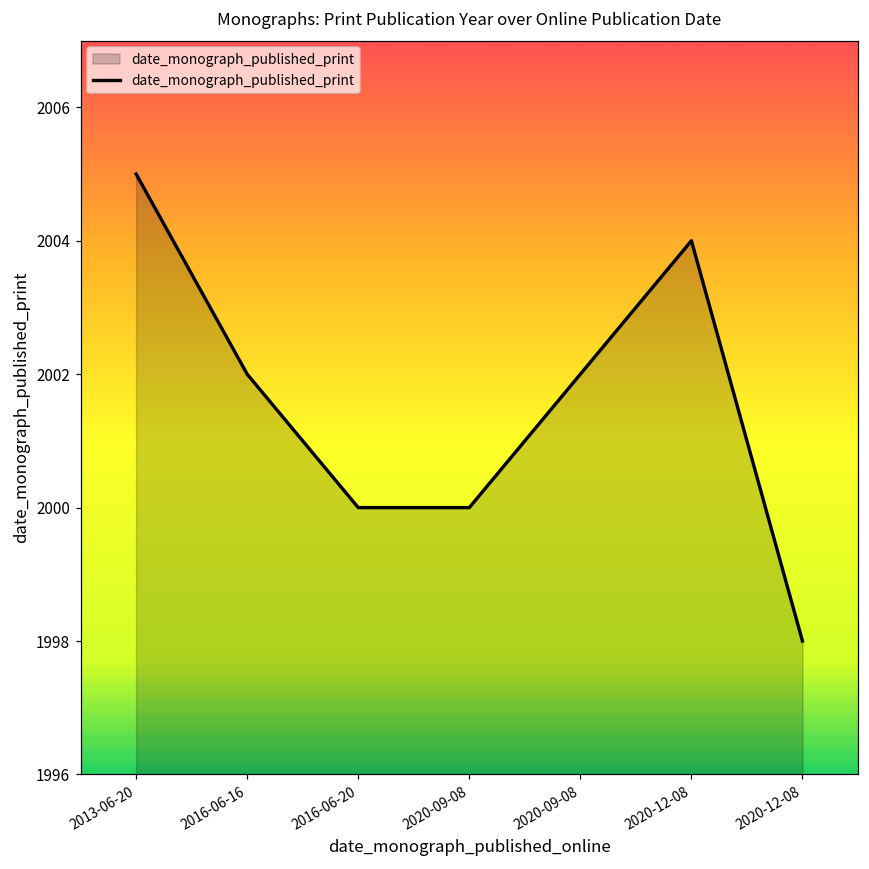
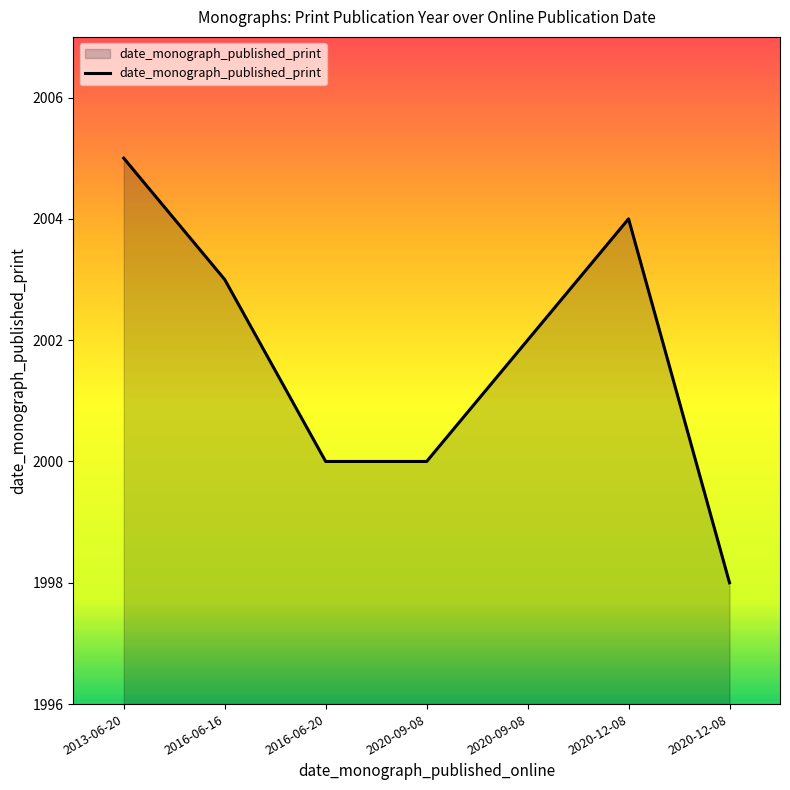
2016-06-16: 2002 -> 2003
